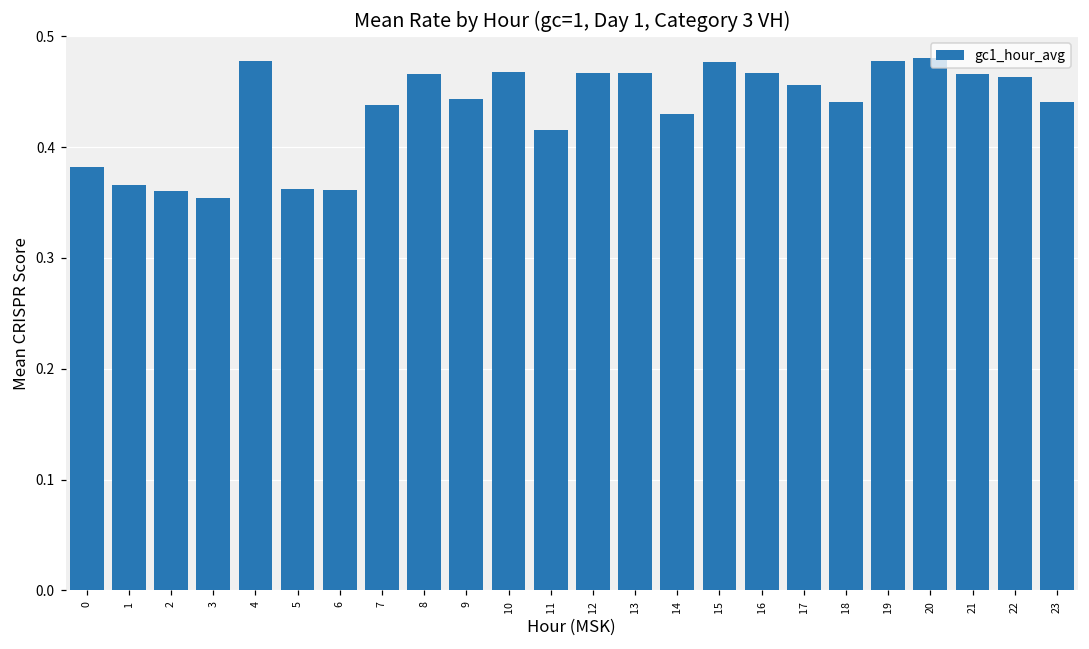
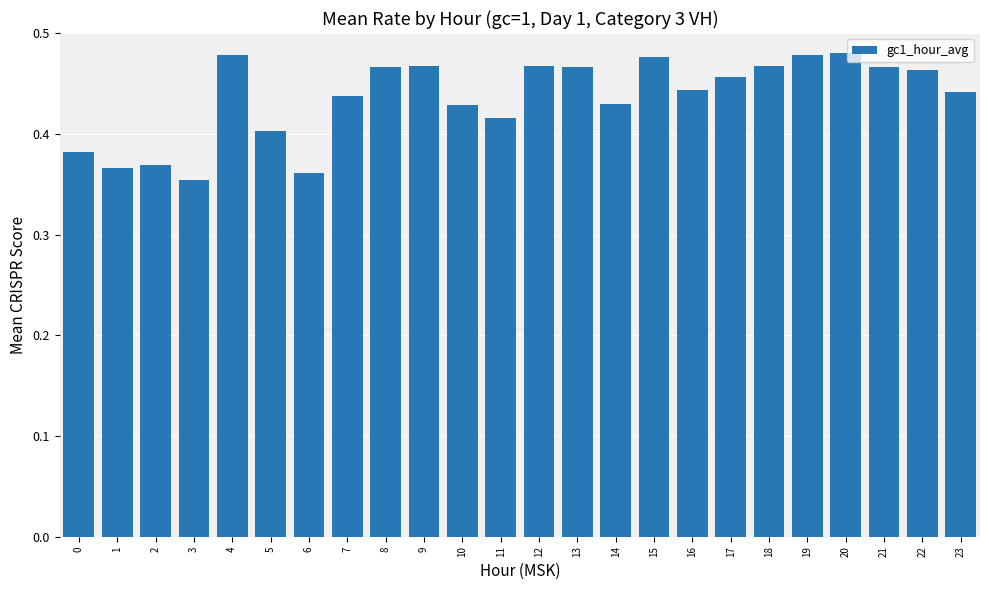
2: 0.360 -> 0.369
5: 0.362 -> 0.402
9: 0.443 -> 0.467
10: 0.467 -> 0.429
16: 0.467 -> 0.443
18: 0.441 -> 0.467
